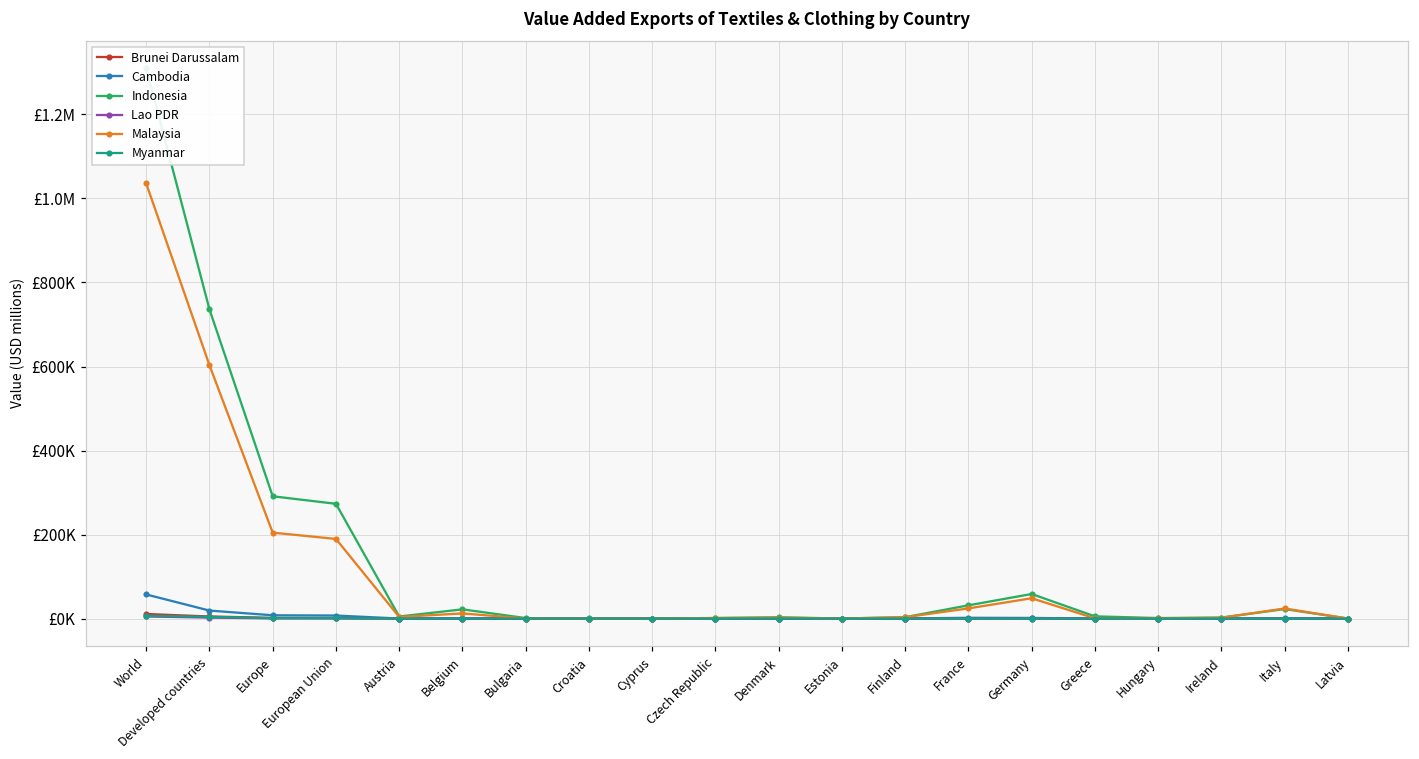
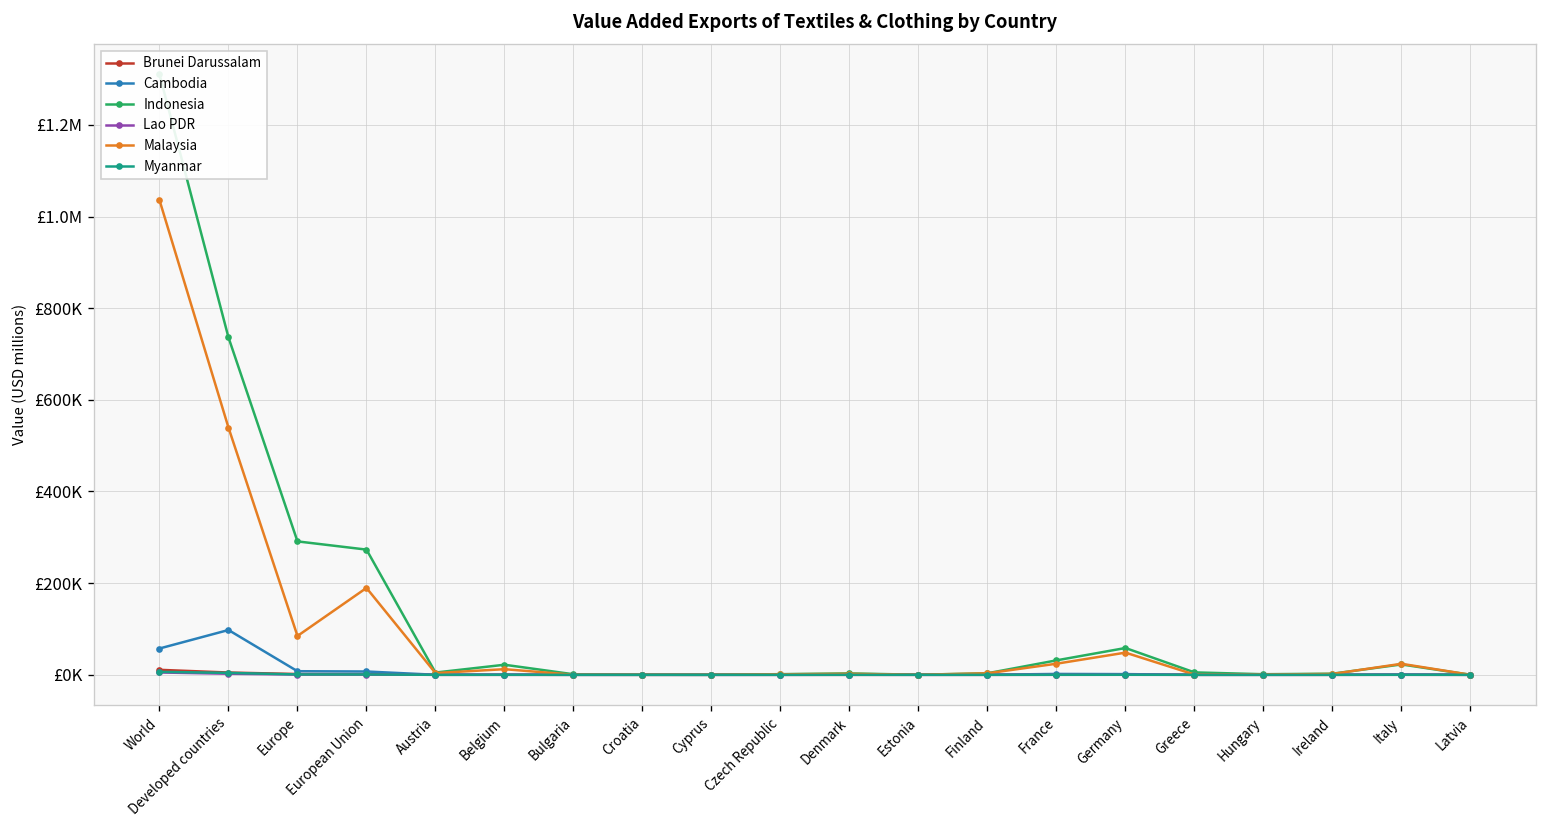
Cambodia, Developed countries: £20000 -> £100000
Malaysia, Developed countries: £600000 -> £540000
Malaysia, Europe: £200000 -> £80000
